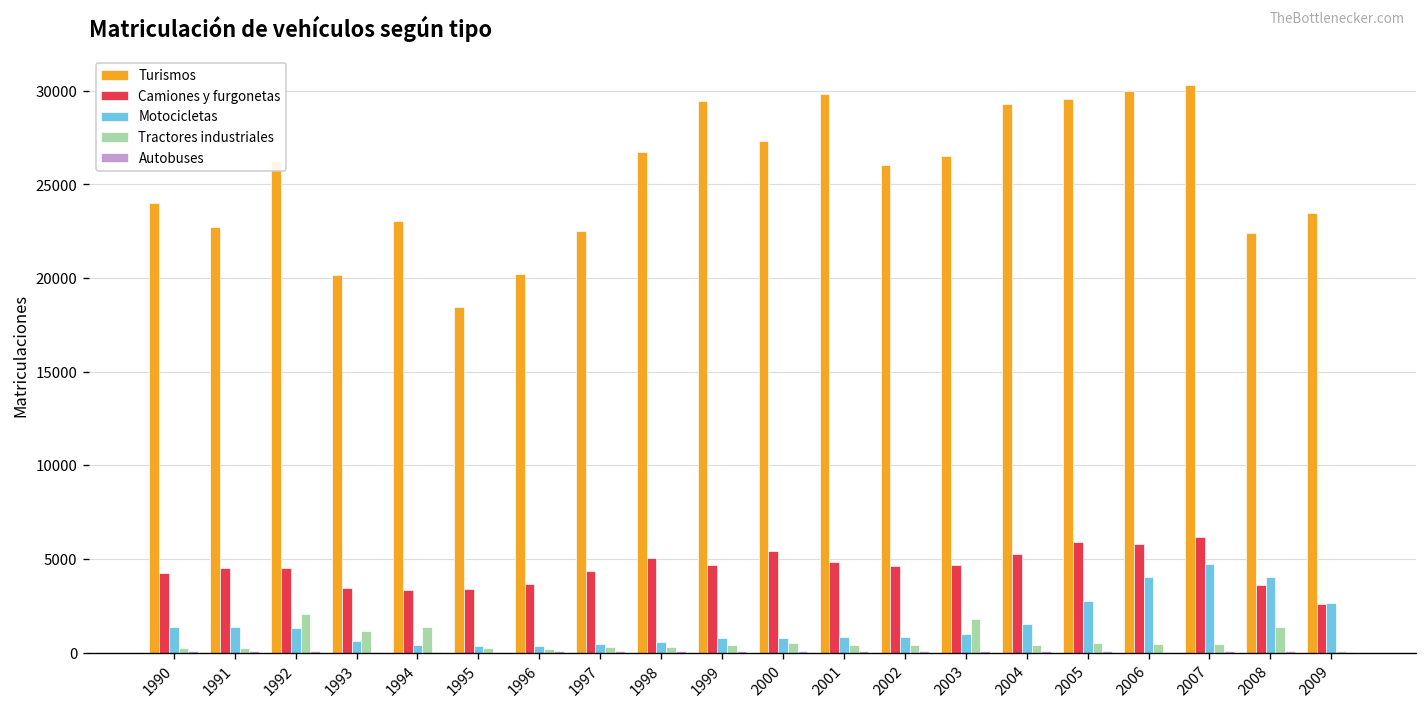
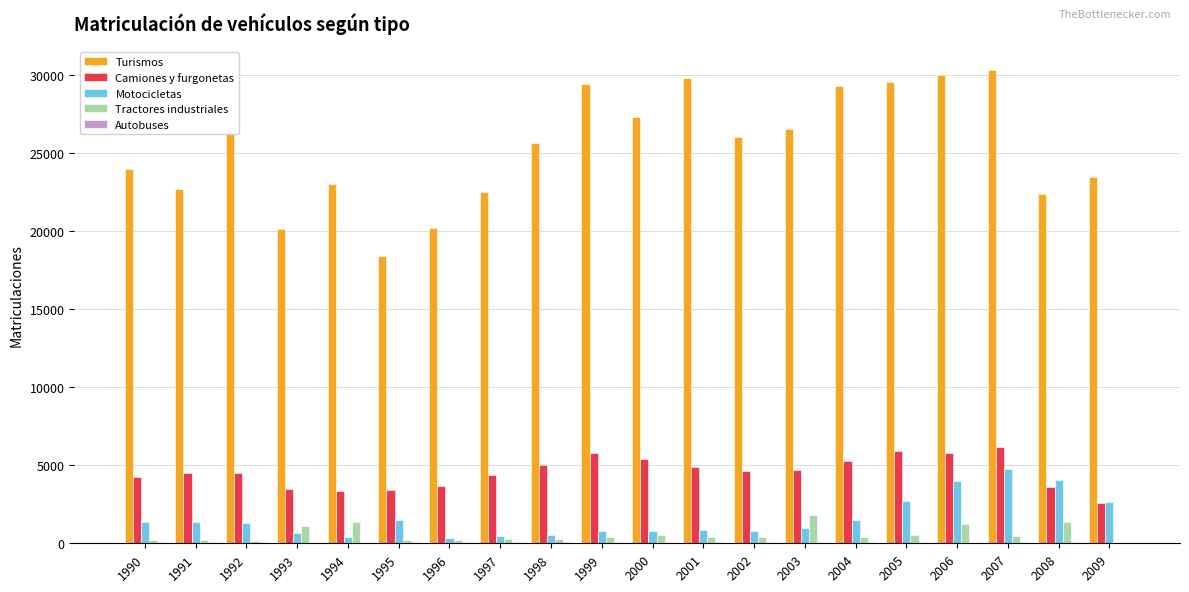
Tractores industriales, 1992: 2000 -> 100
Motocicletas, 1995: 300 -> 1500
Turismos, 1998: 26700 -> 25700
Camiones y furgonetas, 1999: 4700 -> 5800
Tractores industriales, 2006: 500 -> 1200
